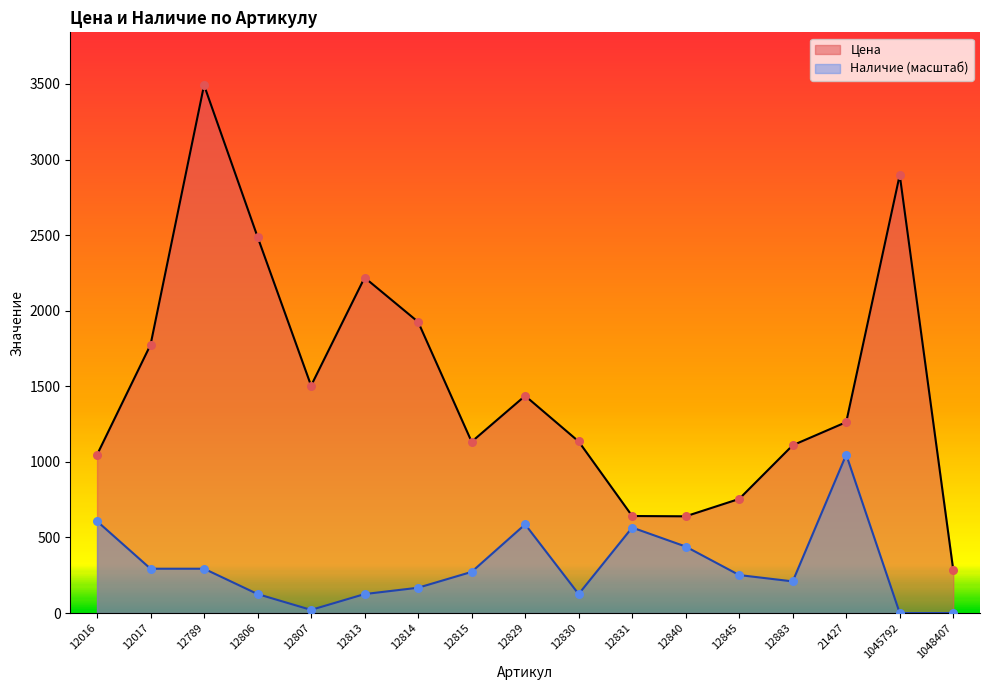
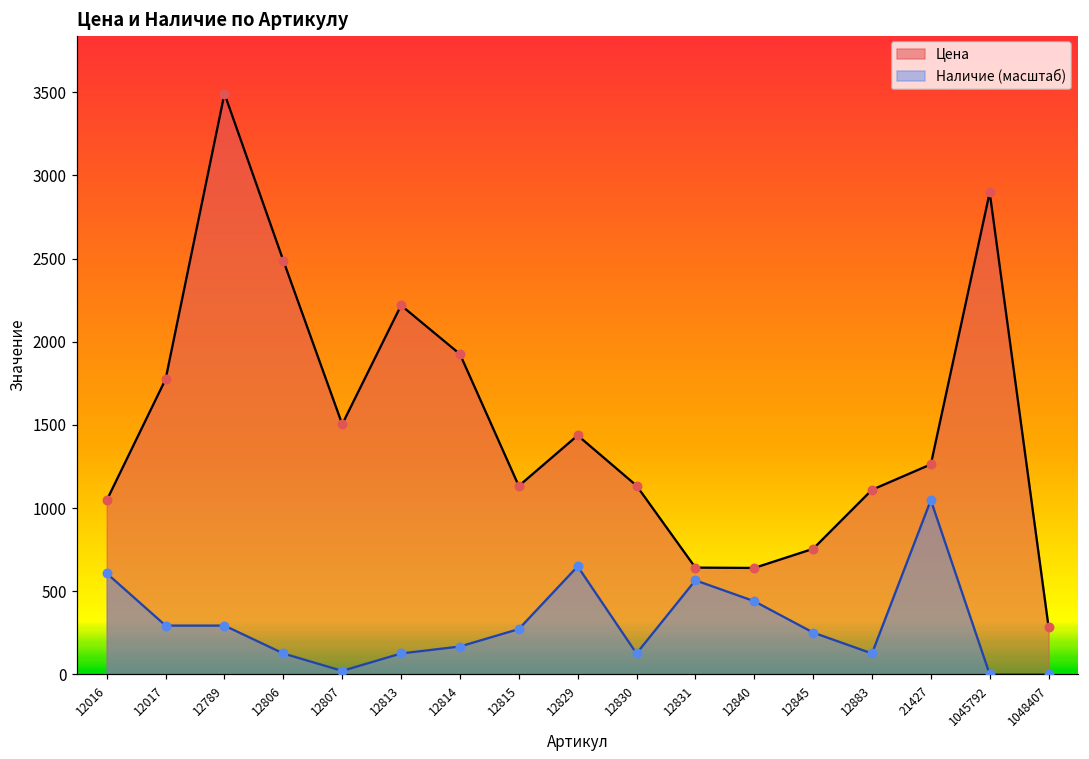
Наличие (масштаб), 12829: 590 -> 650
Наличие (масштаб), 12883: 210 -> 130
